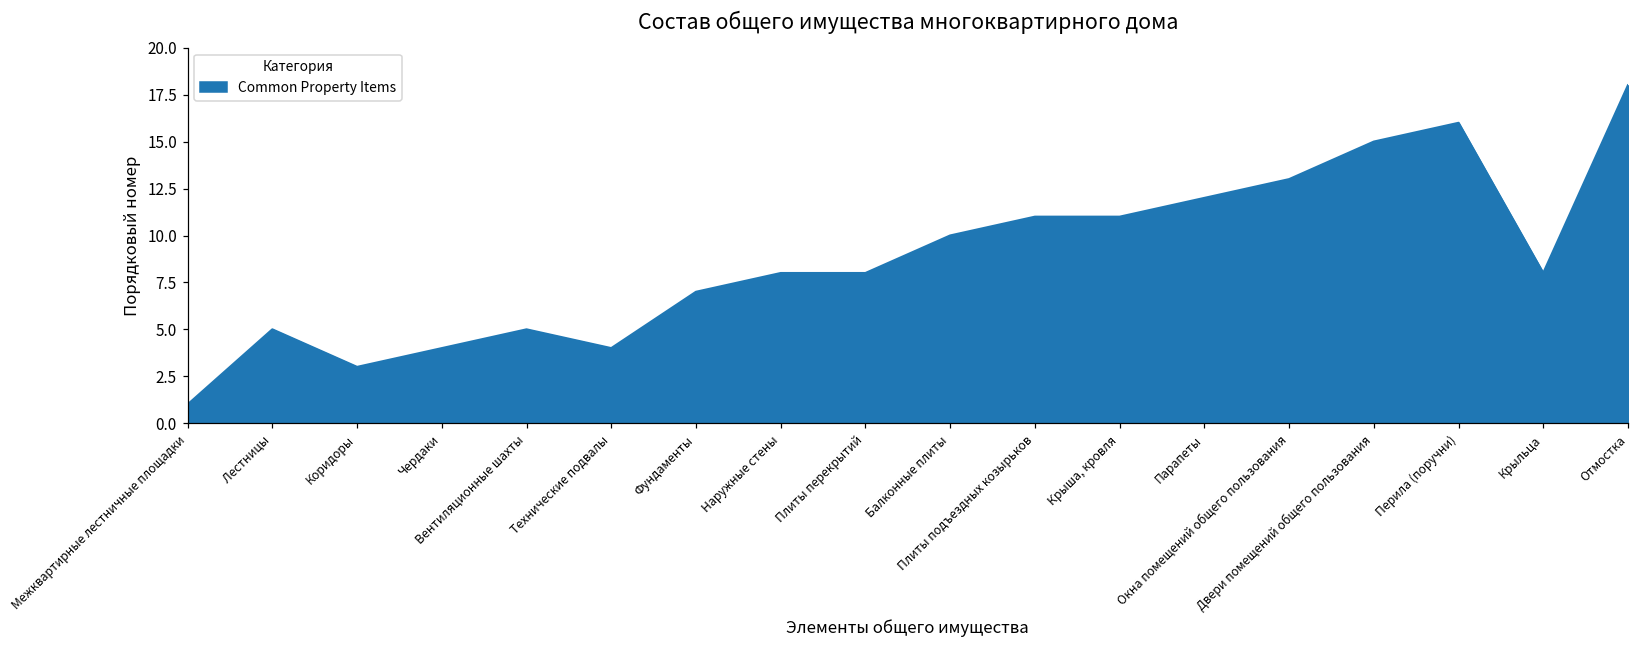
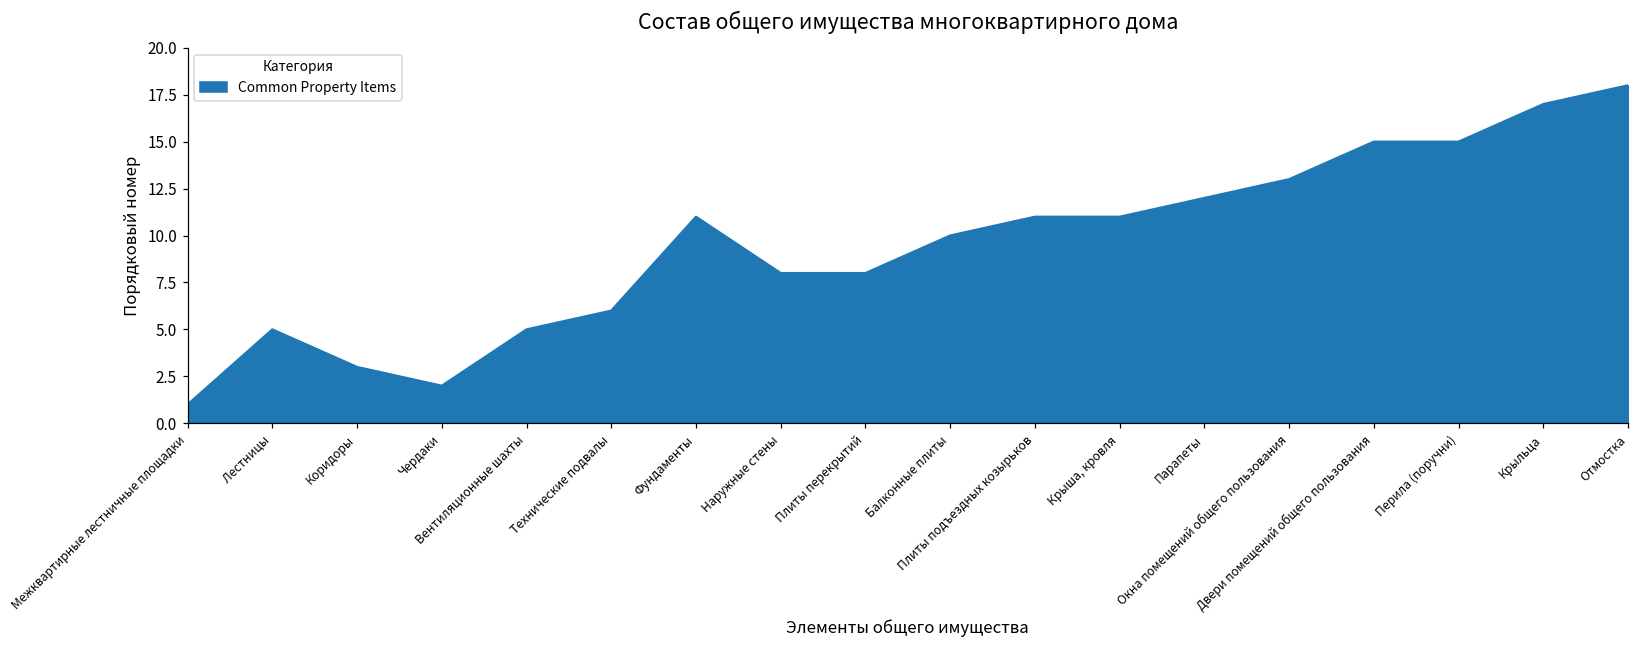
Чердаки: 4 -> 2
Технические подвалы: 4 -> 6
Фундаменты: 7 -> 11
Перила (поручни): 16 -> 15
Крыльца: 8 -> 17
